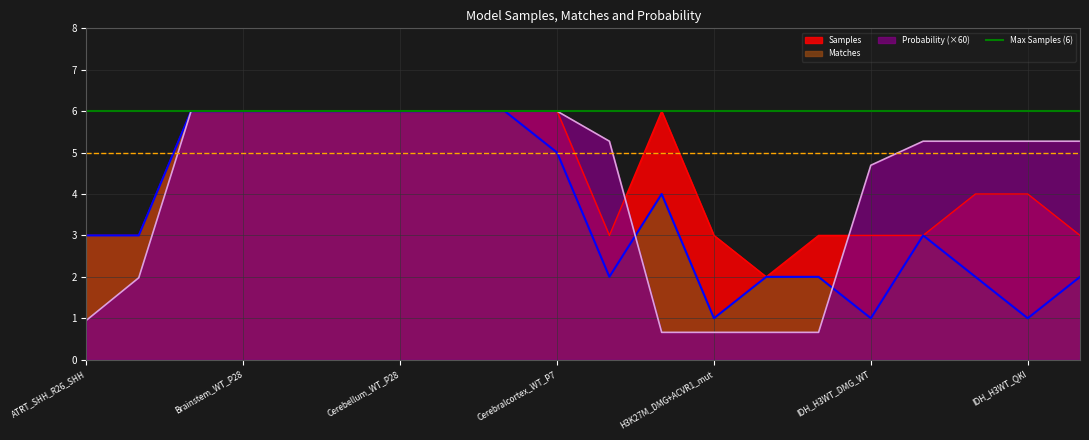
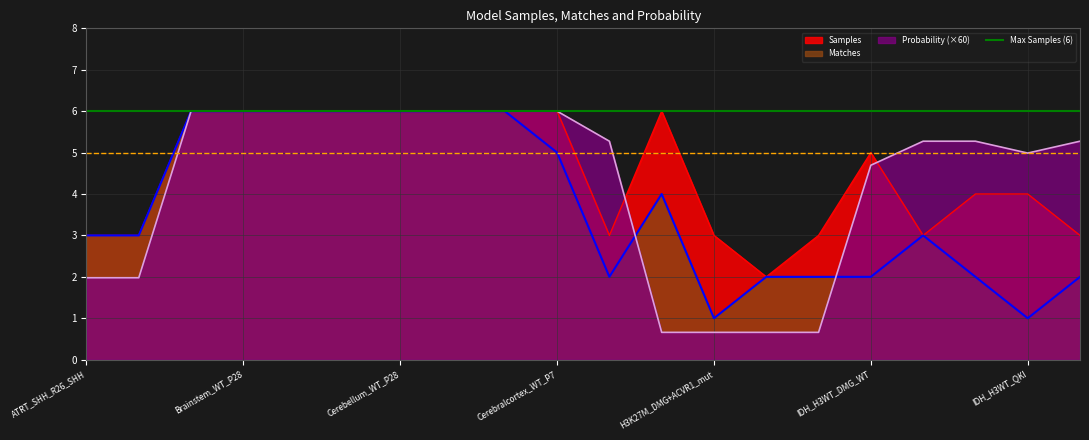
Probability (×60), ATRT_SHH_R26_SHH: 1.0 -> 2.0
Samples, IDH_H3WT_DMG_WT: 3 -> 5
Matches, IDH_H3WT_DMG_WT: 1 -> 2
Probability (×60), IDH_H3WT_QKI: 5.3 -> 5.0
